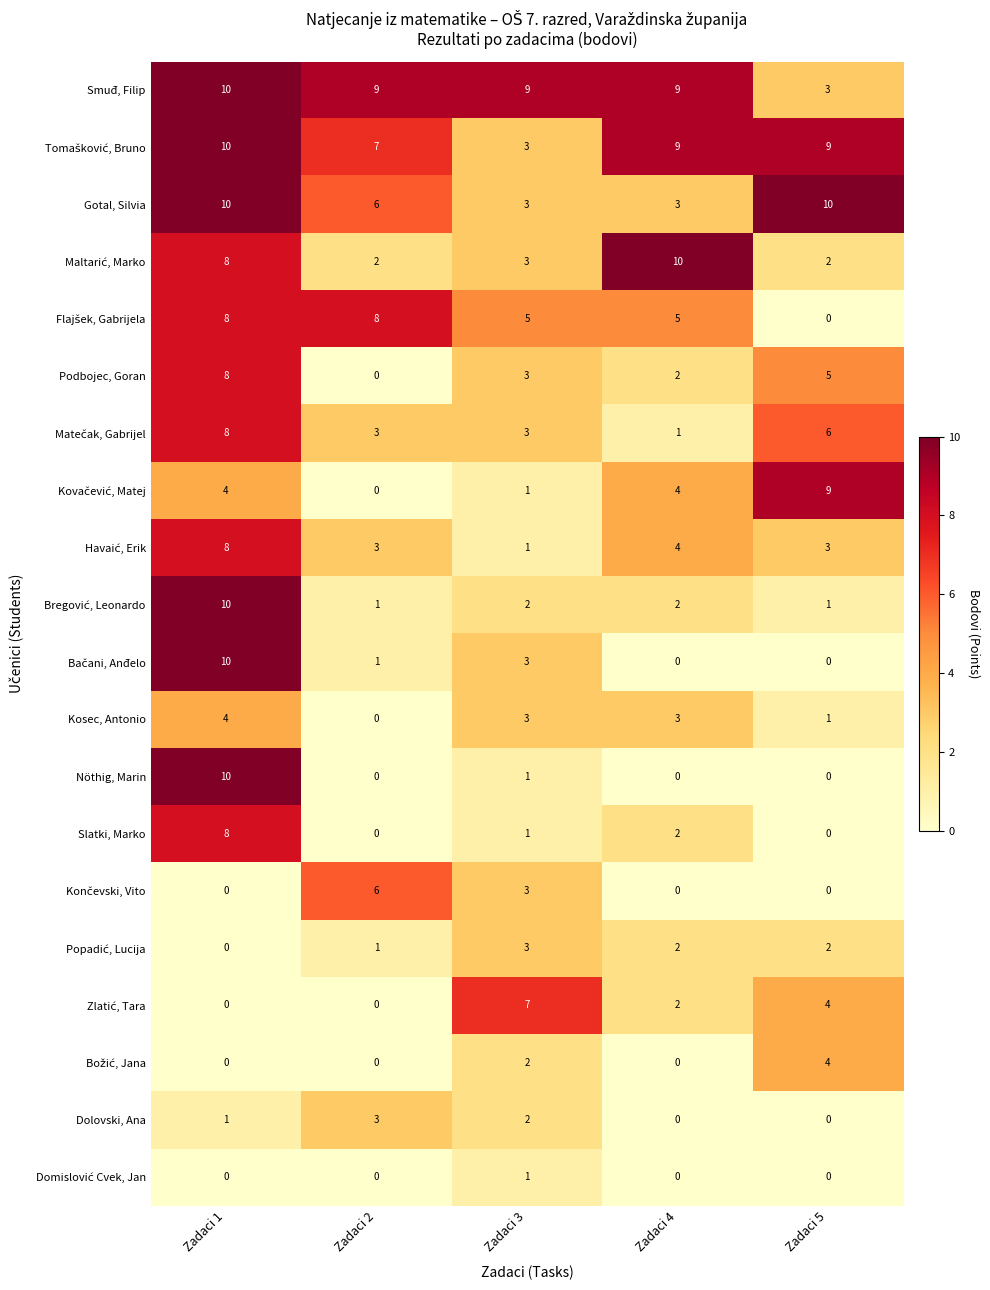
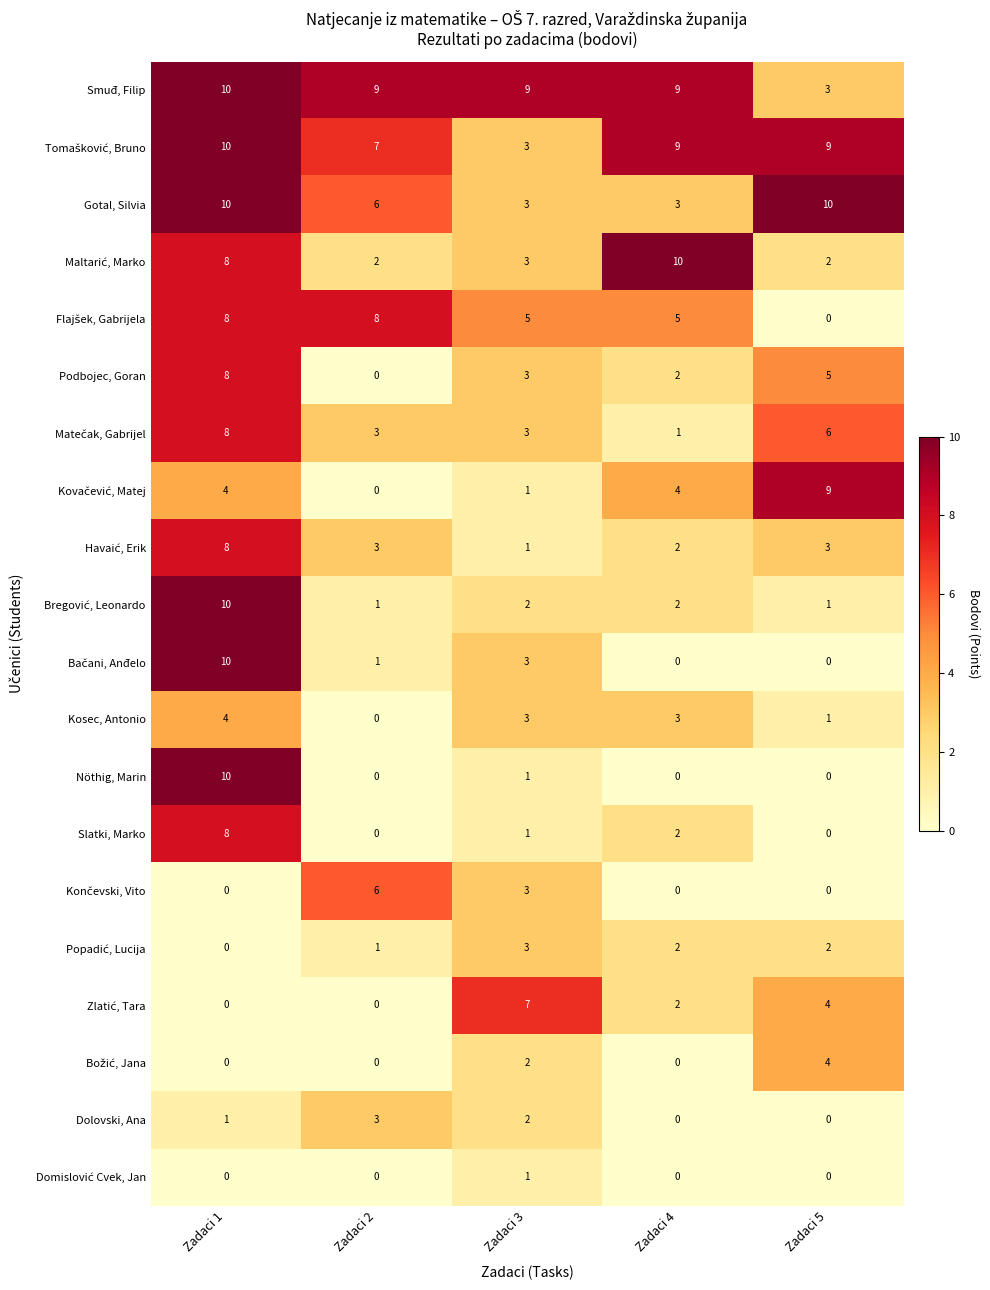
Havaić, Erik, Zadaci 4: 4 -> 2
